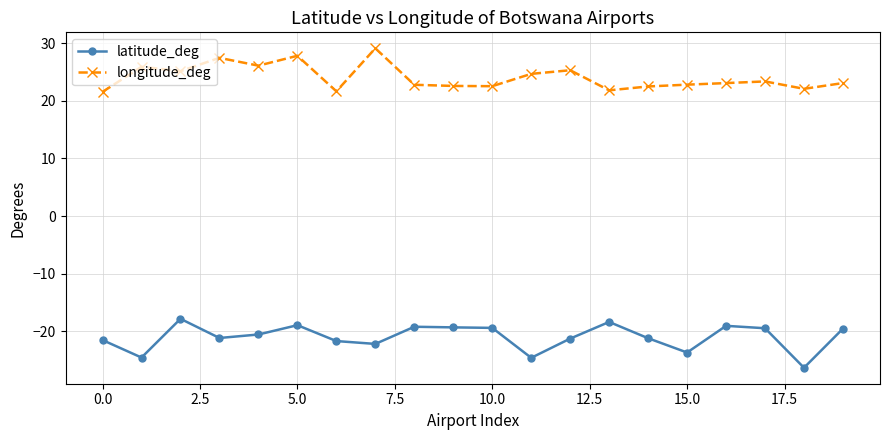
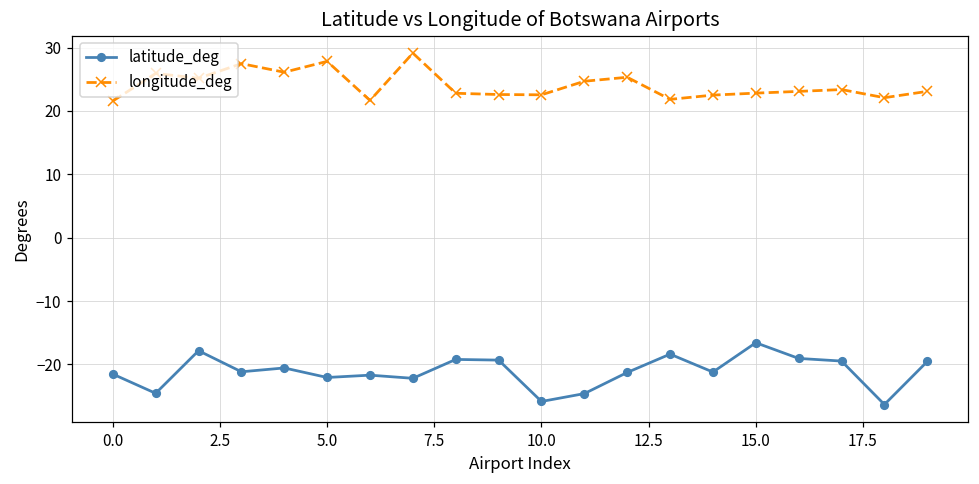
latitude_deg, 5.0: -19 -> -22
latitude_deg, 10.0: -19 -> -26
latitude_deg, 15.0: -24 -> -17
